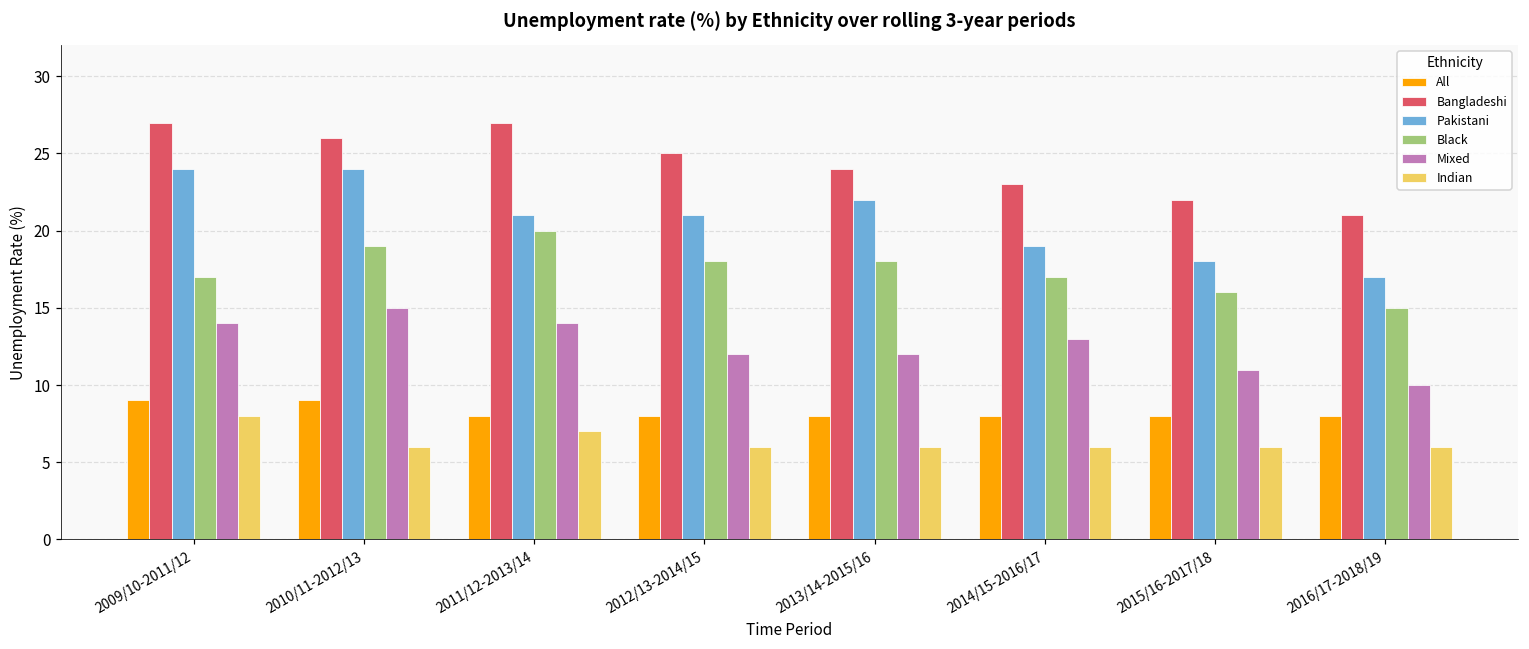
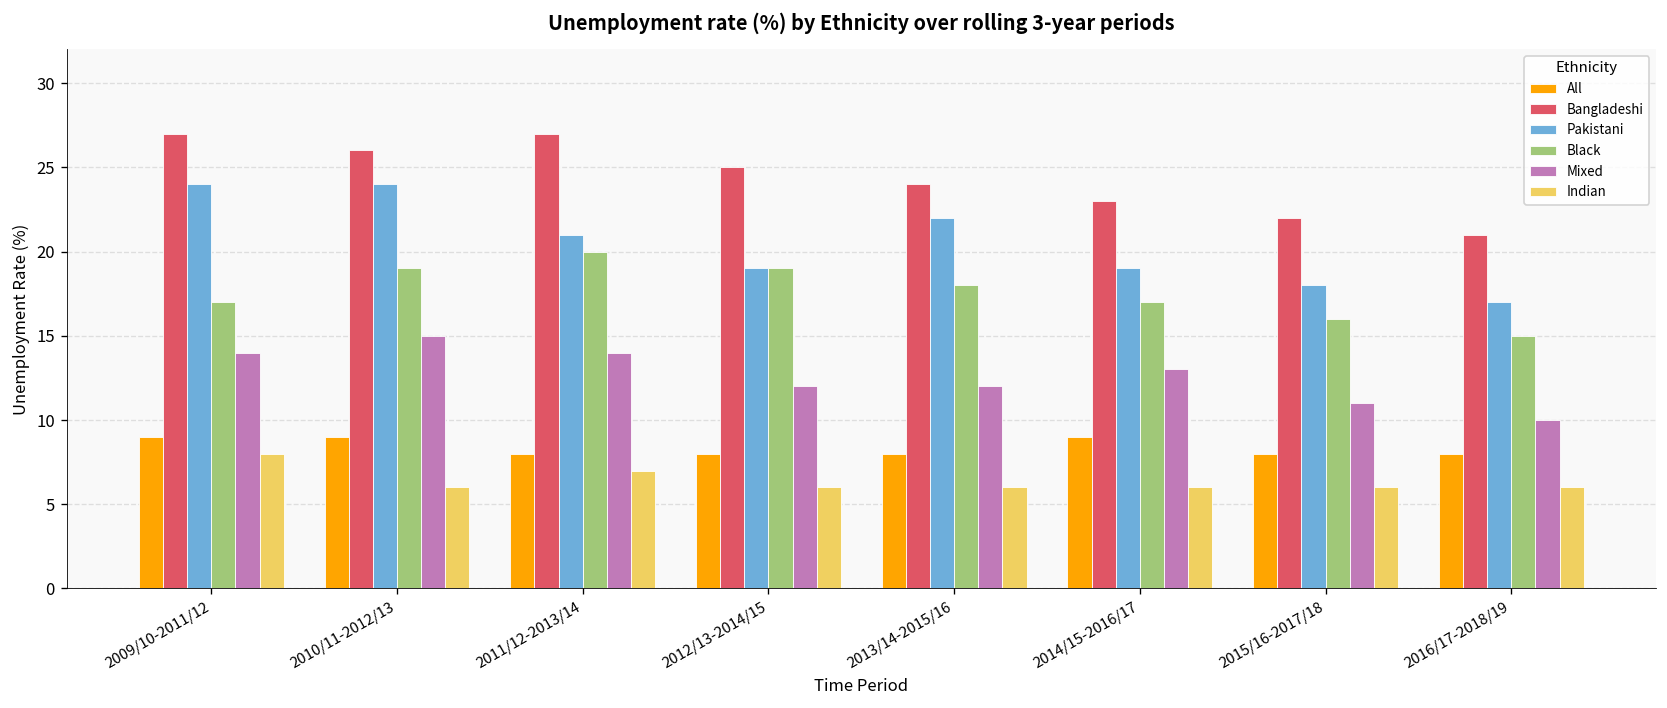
Pakistani, 2012/13-2014/15: 21 -> 19
Black, 2012/13-2014/15: 18 -> 19
All, 2014/15-2016/17: 8 -> 9
